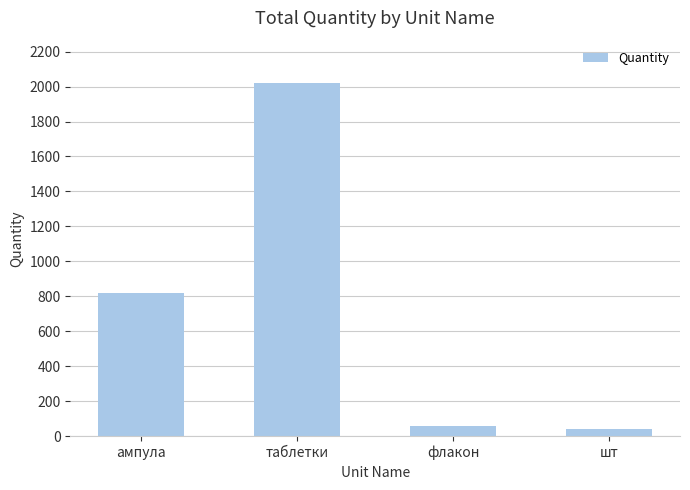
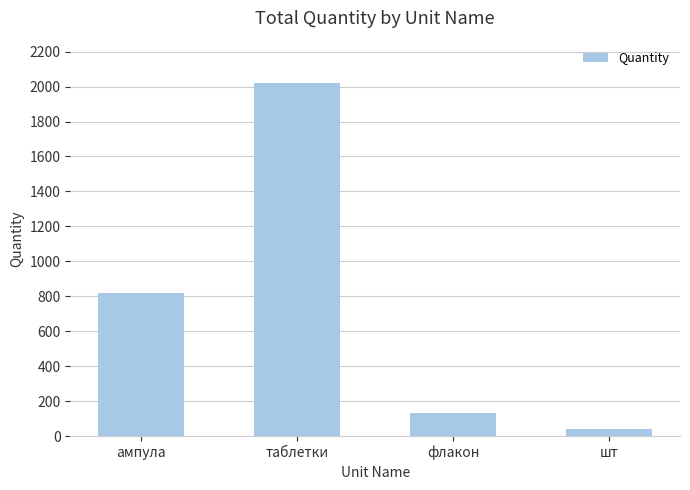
флакон: 60 -> 130
